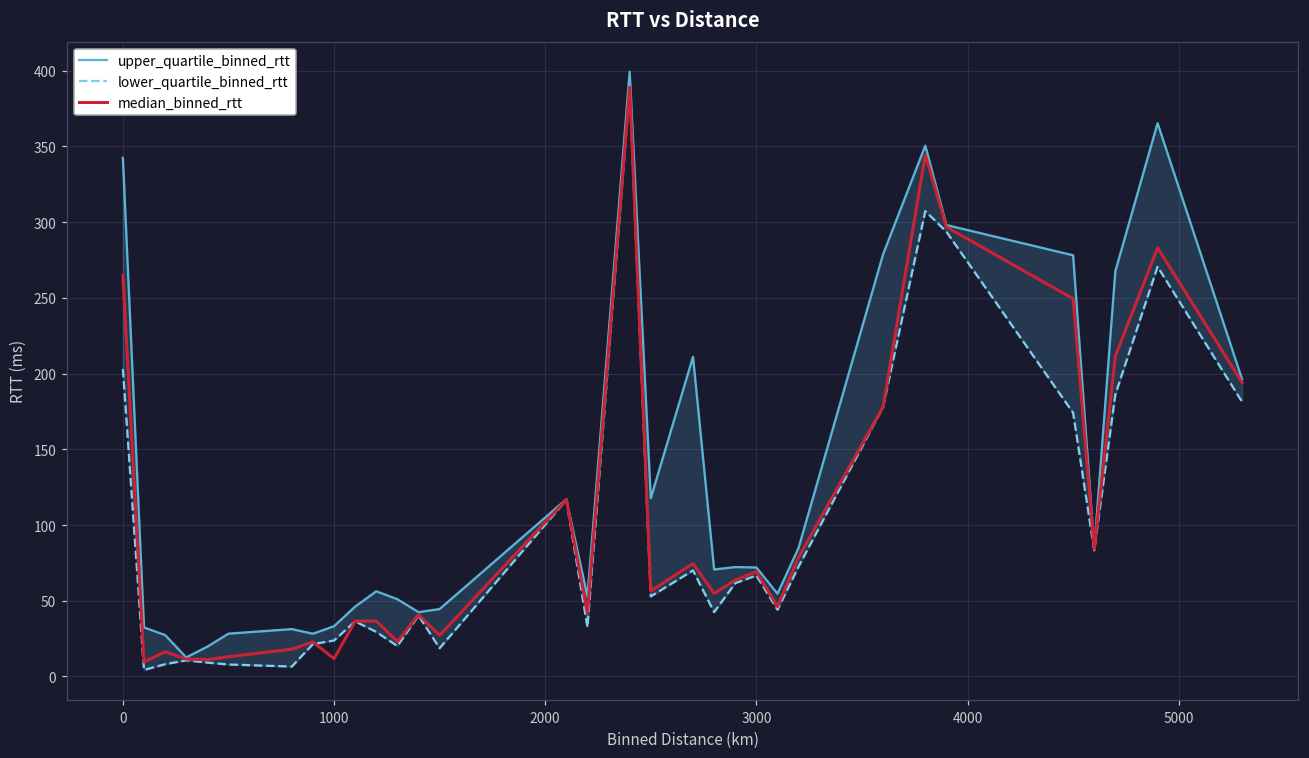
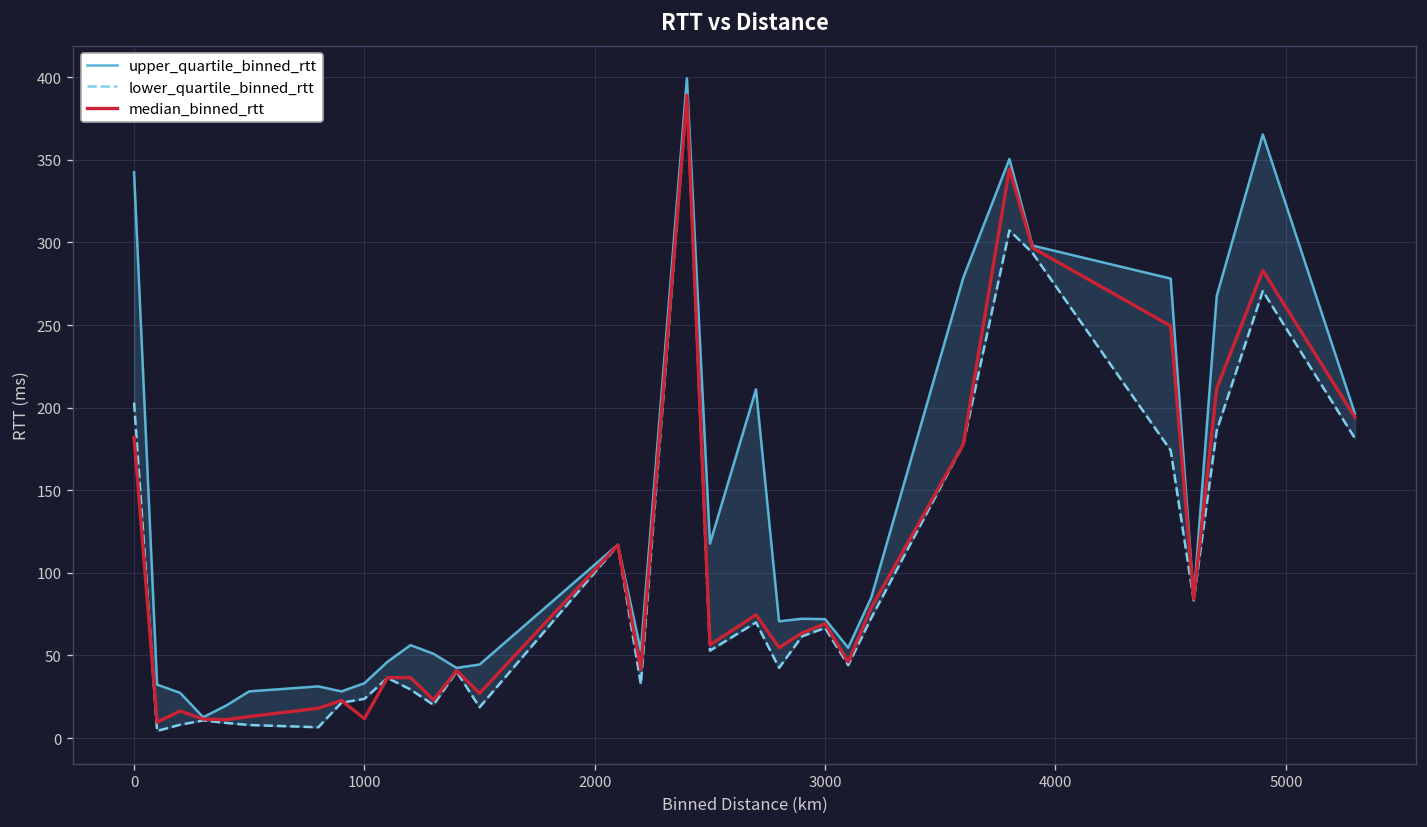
median_binned_rtt, 0: 265 -> 182
